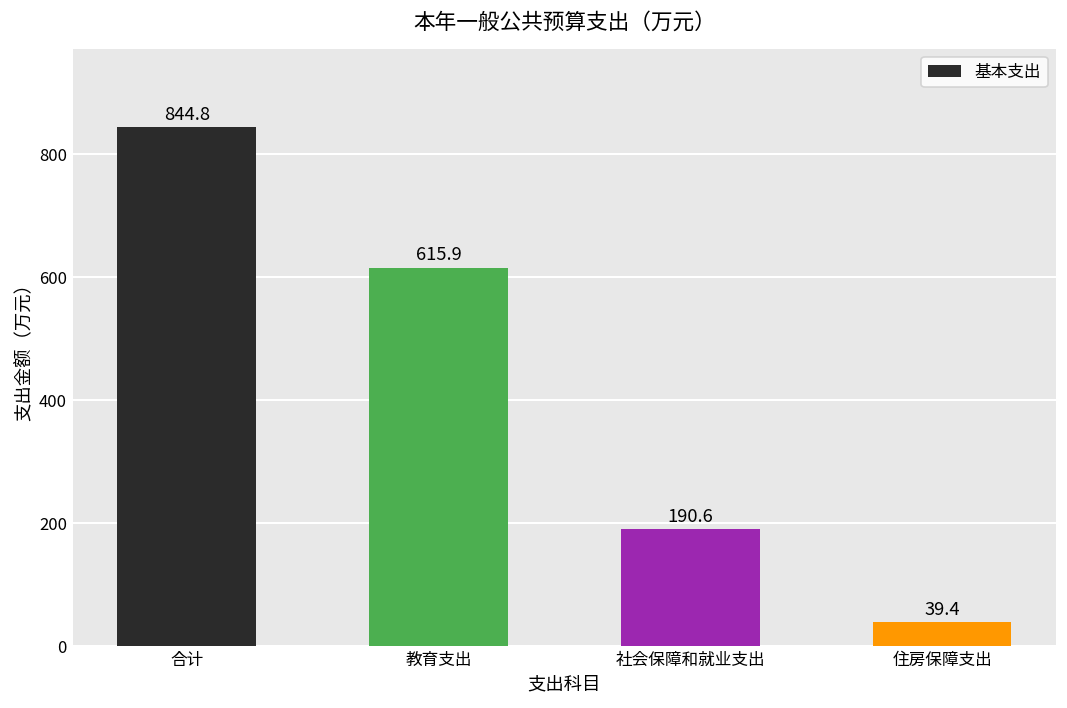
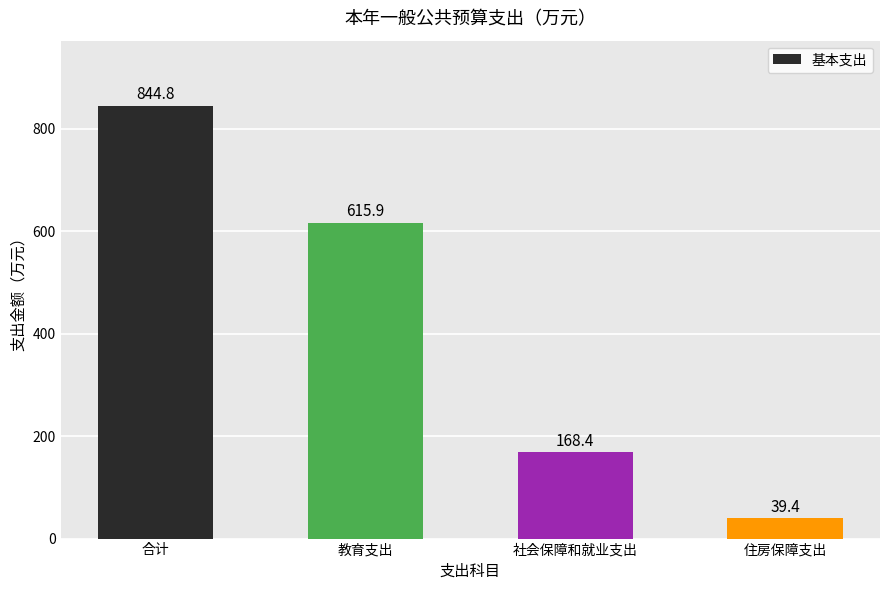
社会保障和就业支出: 190.6 -> 168.4
